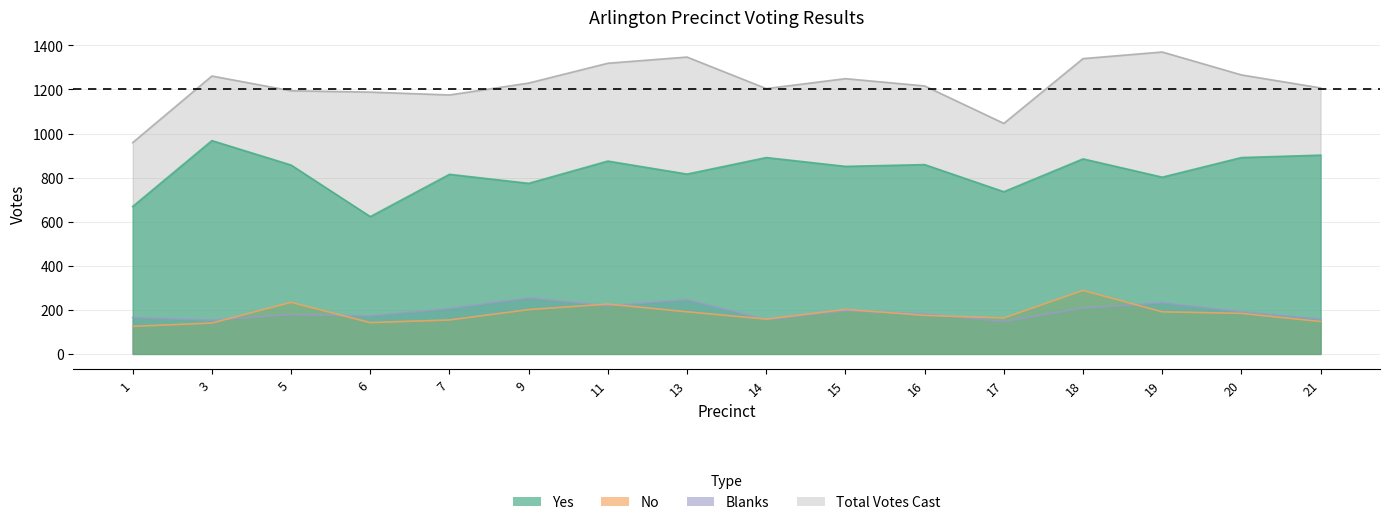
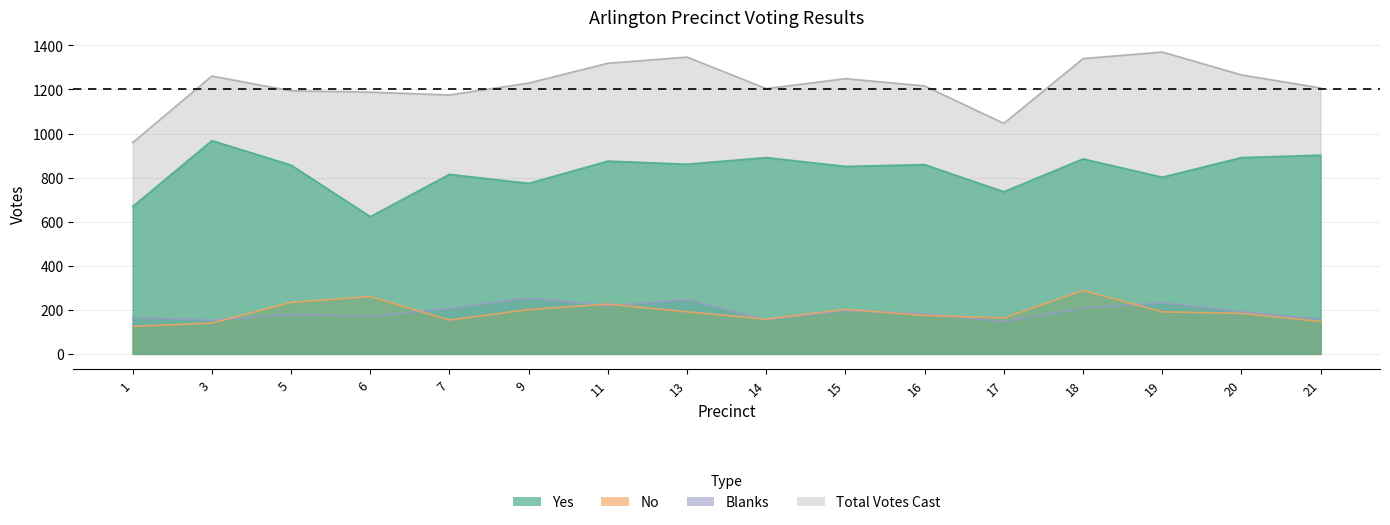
No, 6: 140 -> 260
Yes, 13: 820 -> 860
